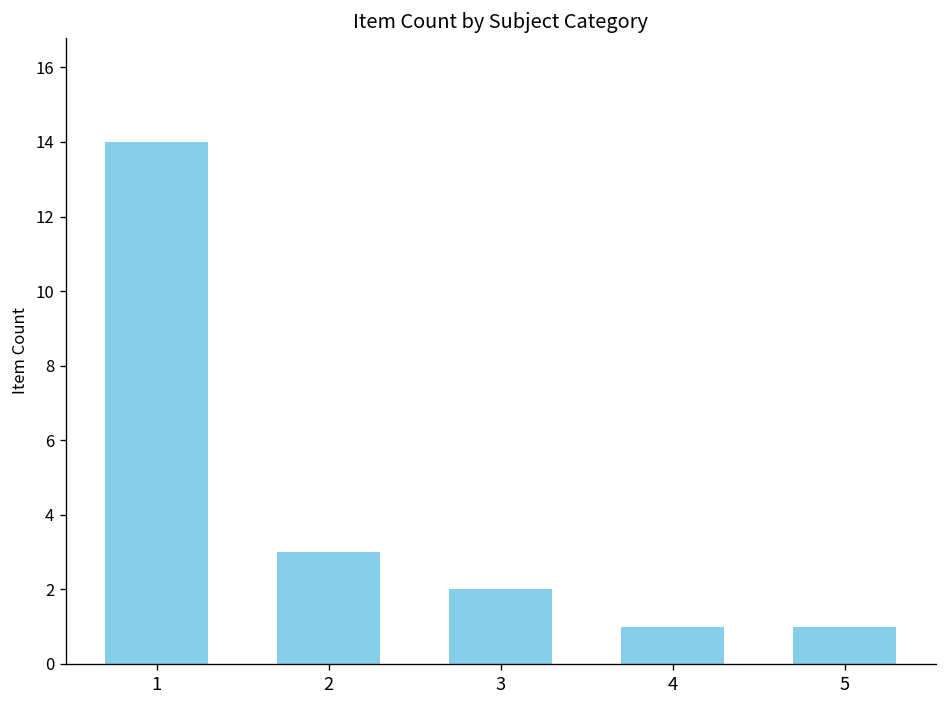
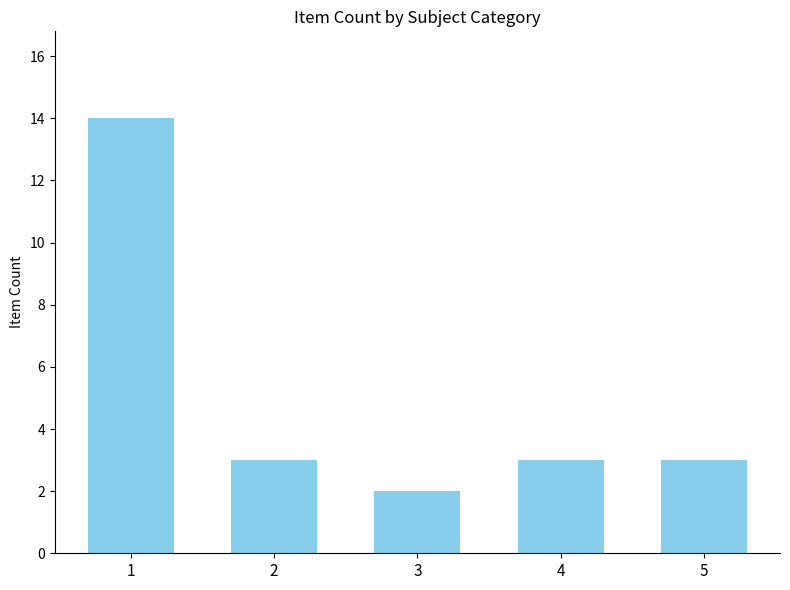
4: 1 -> 3
5: 1 -> 3
